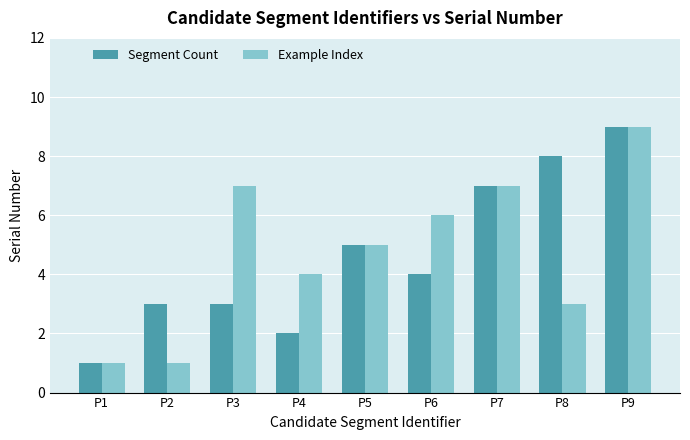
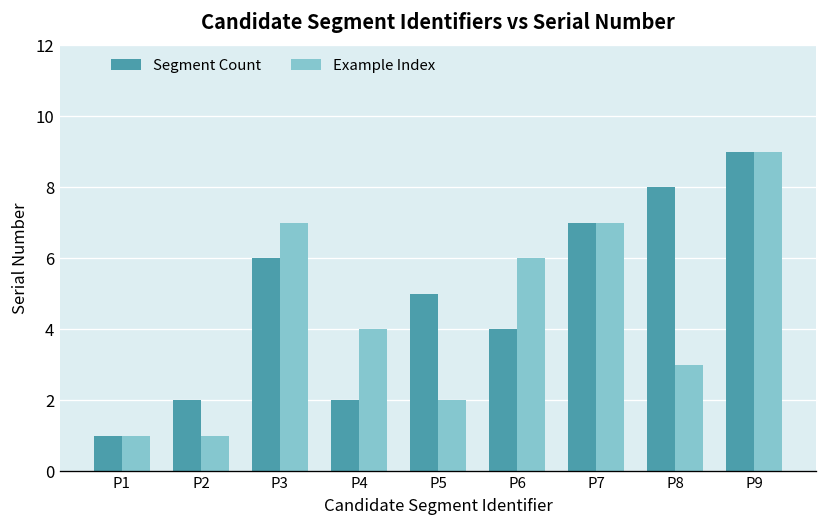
Segment Count, P2: 3 -> 2
Segment Count, P3: 3 -> 6
Example Index, P5: 5 -> 2
